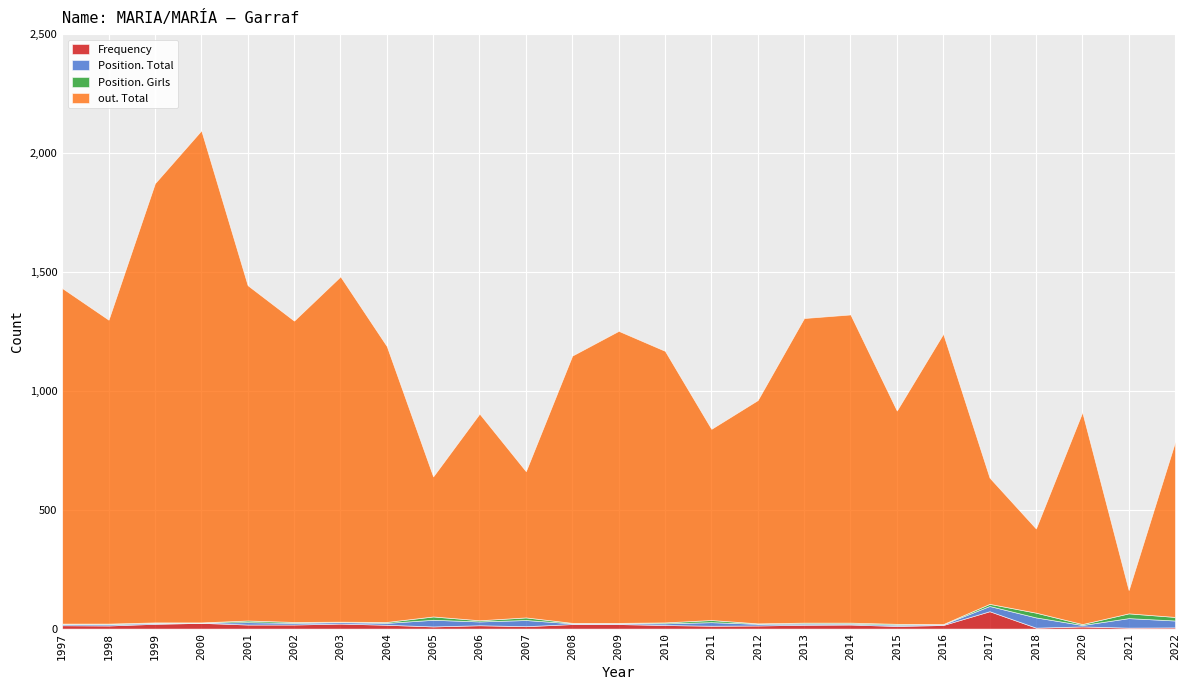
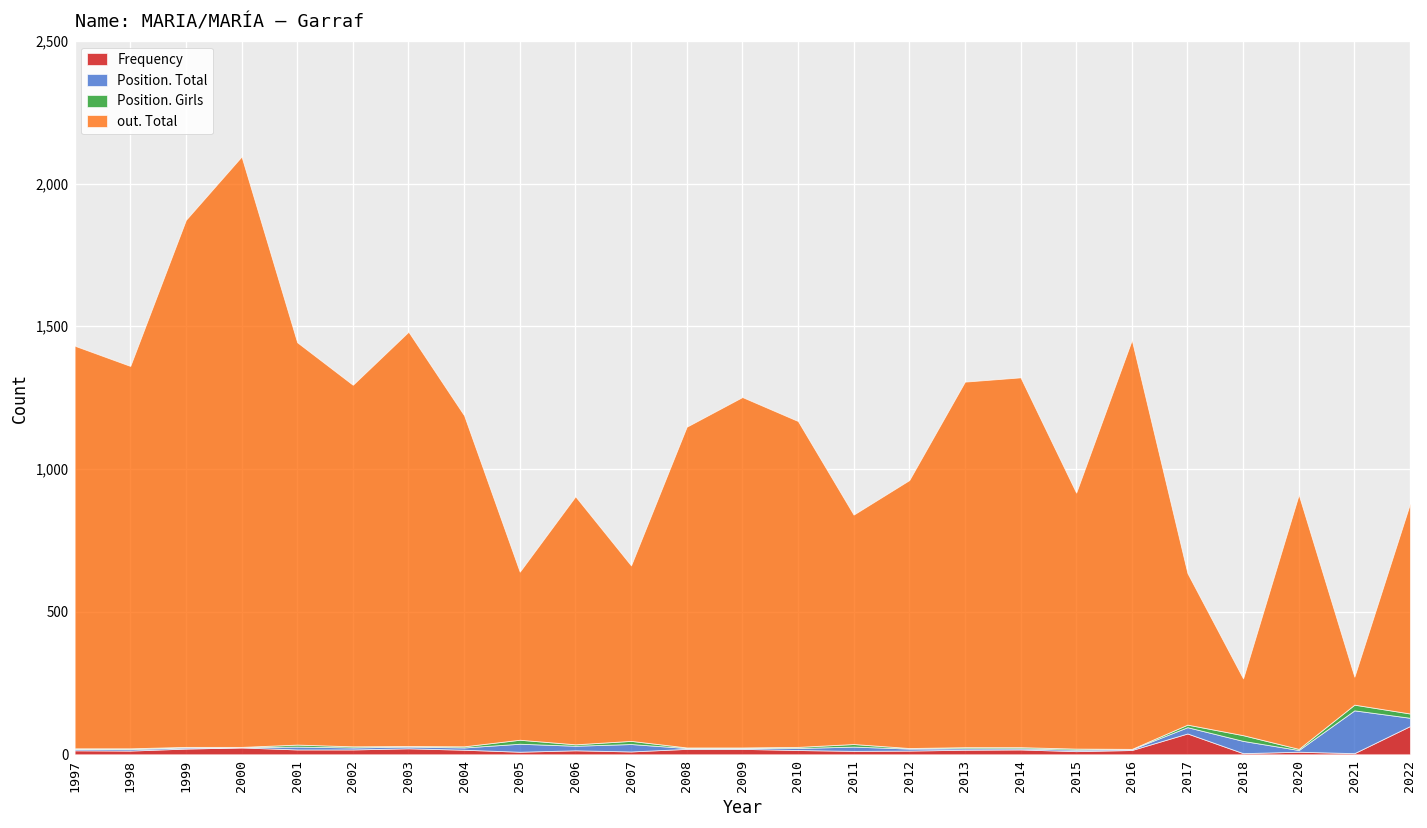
out. Total, 1998: 1,280 -> 1,340
out. Total, 2016: 1,220 -> 1,430
out. Total, 2018: 350 -> 200
Position. Total, 2021: 40 -> 150
Frequency, 2022: 10 -> 100
